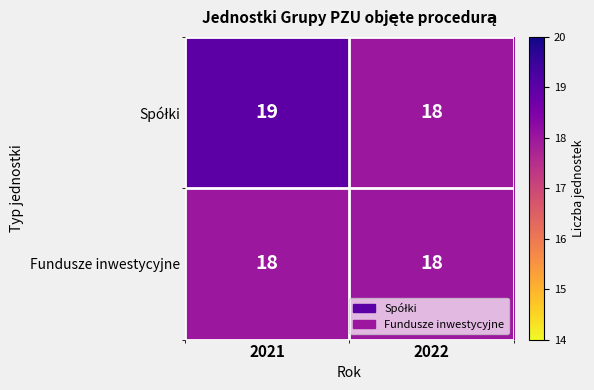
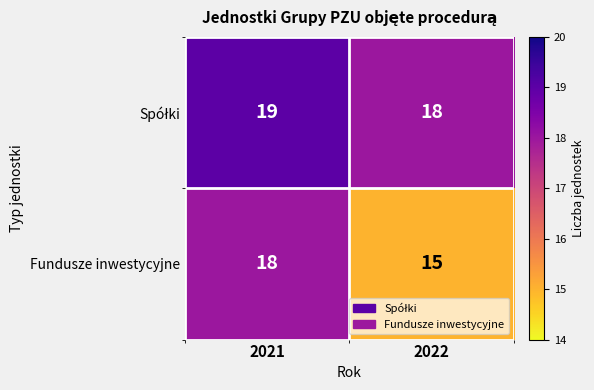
Fundusze inwestycyjne, 2022: 18 -> 15
